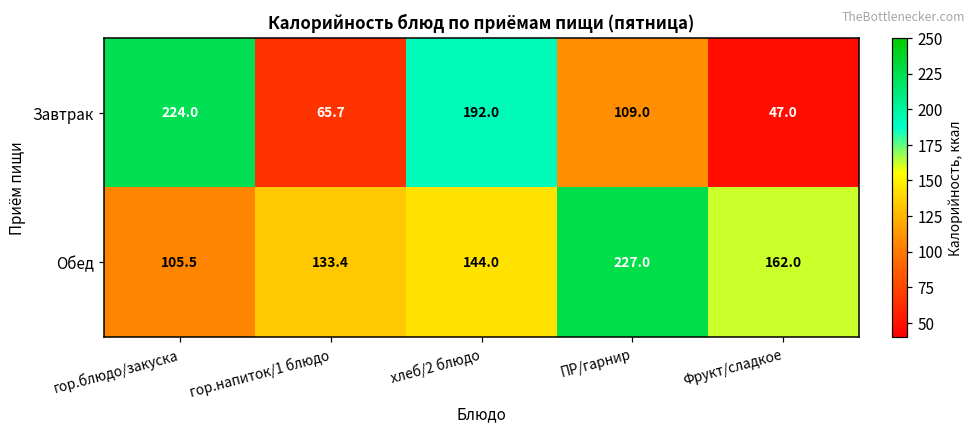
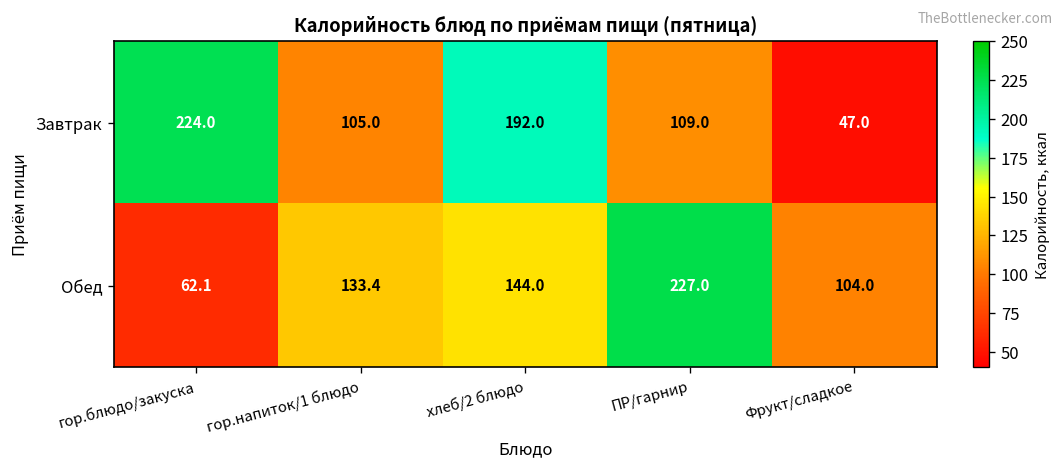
Завтрак, гор.напиток/1 блюдо: 65.7 -> 105.0
Обед, гор.блюдо/закуска: 105.5 -> 62.1
Обед, Фрукт/сладкое: 162.0 -> 104.0
